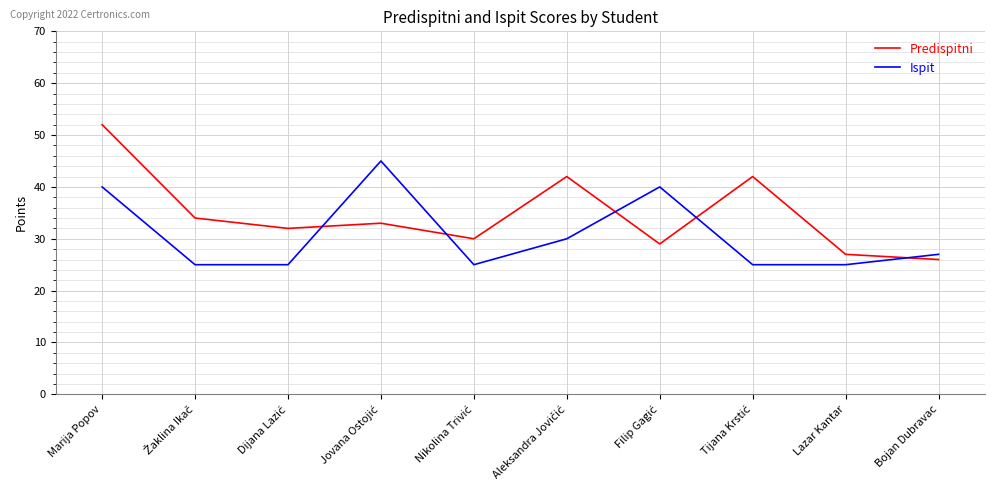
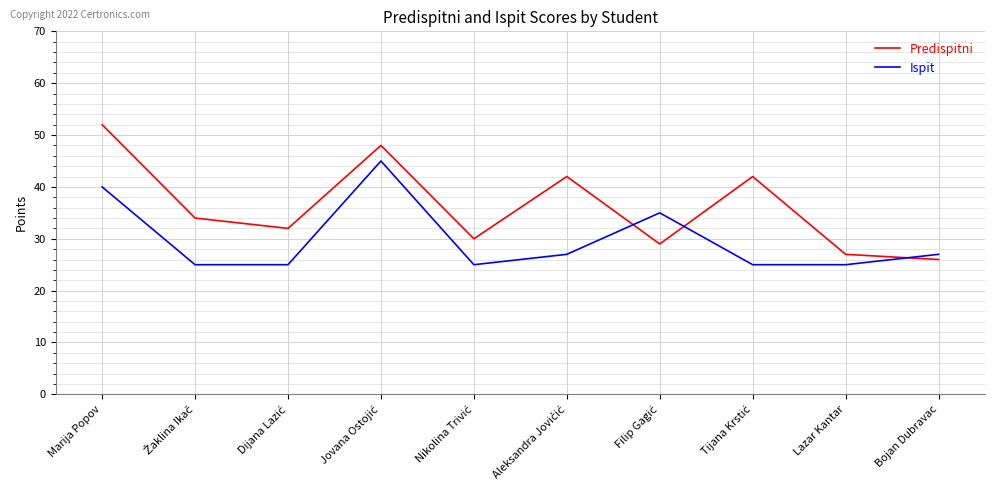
Predispitni, Jovana Ostojić: 33 -> 48
Ispit, Aleksandra Jovičić: 30 -> 27
Ispit, Filip Gagić: 40 -> 35
